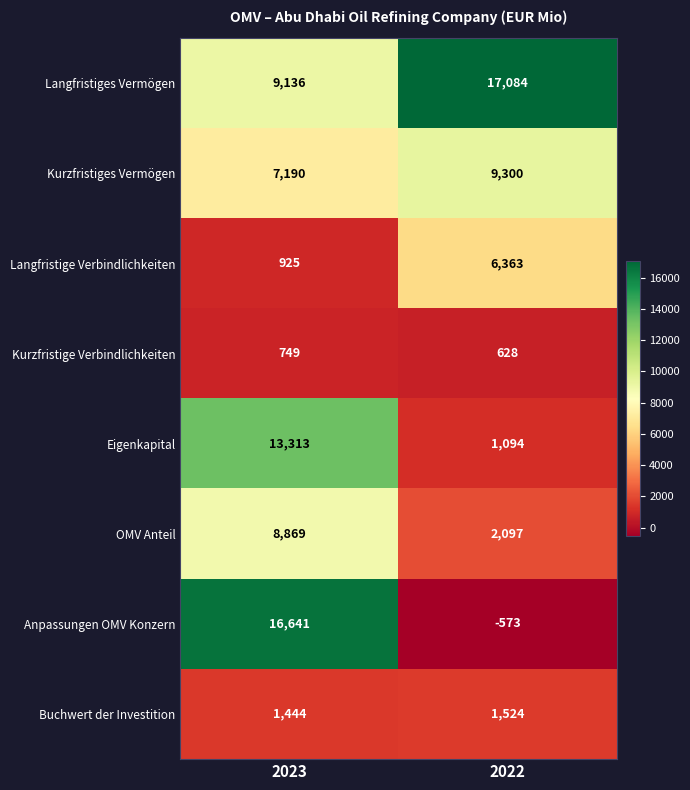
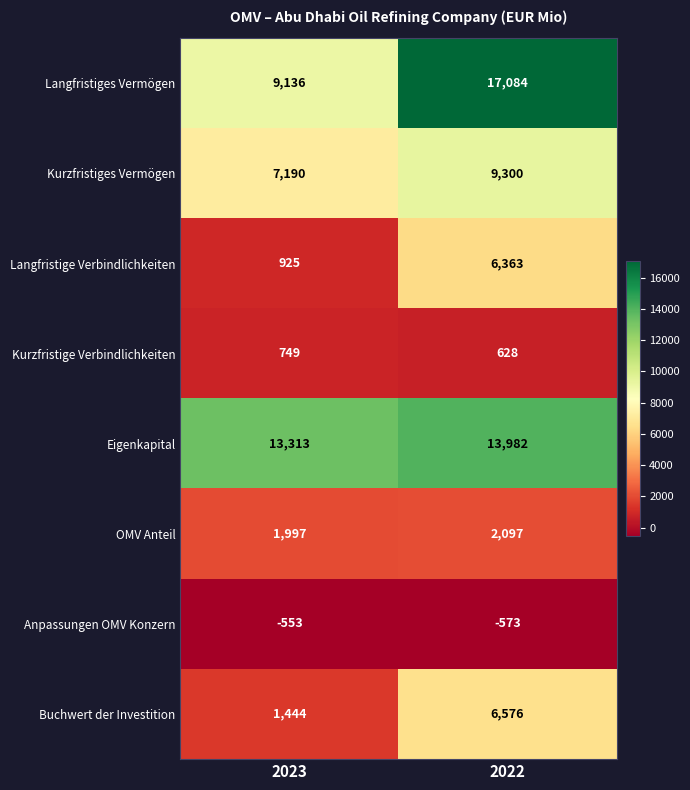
Eigenkapital, 2022: 1,094 -> 13,982
OMV Anteil, 2023: 8,869 -> 1,997
Anpassungen OMV Konzern, 2023: 16,641 -> -553
Buchwert der Investition, 2022: 1,524 -> 6,576
